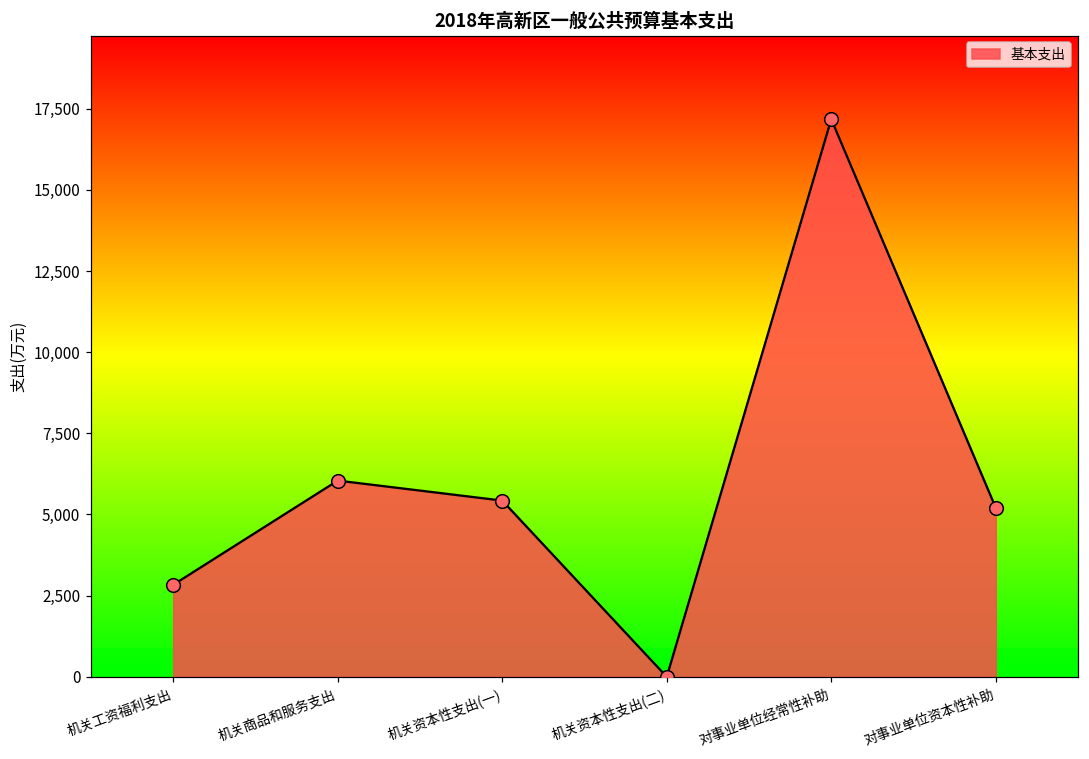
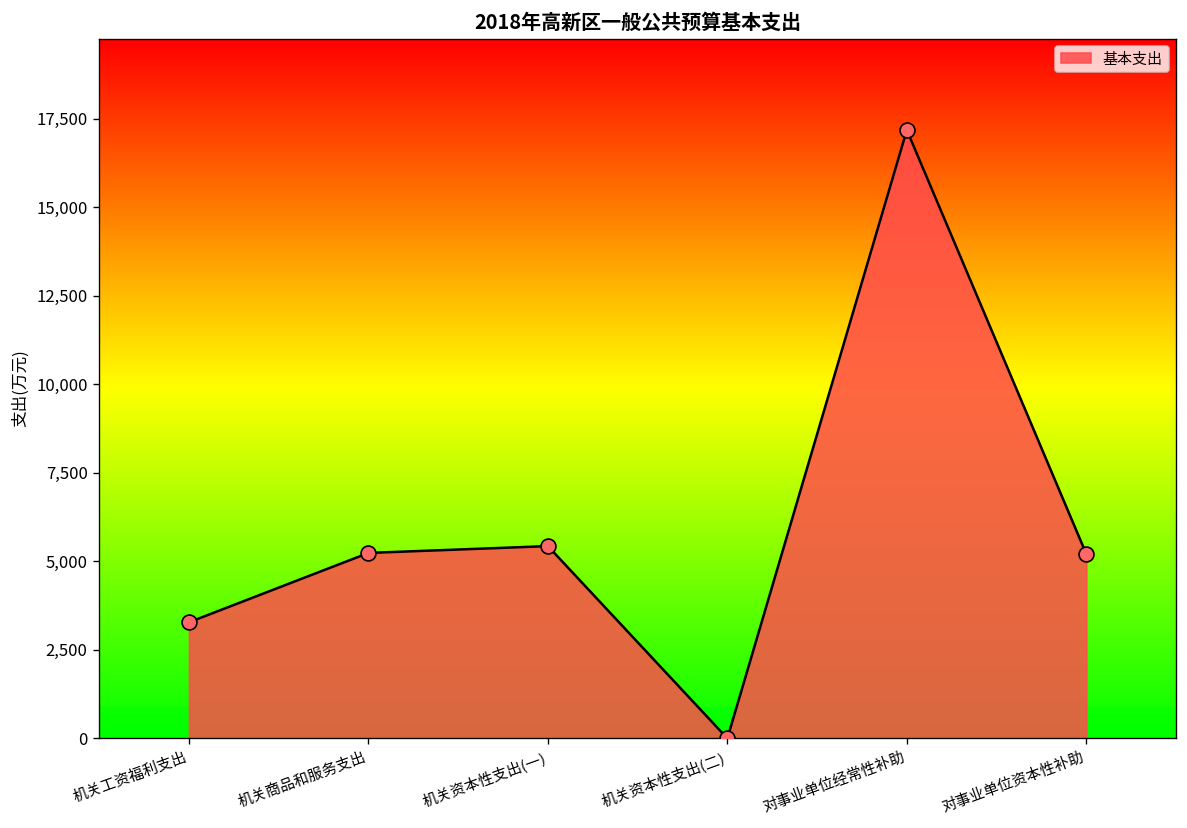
机关工资福利支出: 2,800 -> 3,300
机关商品和服务支出: 6,000 -> 5,200
